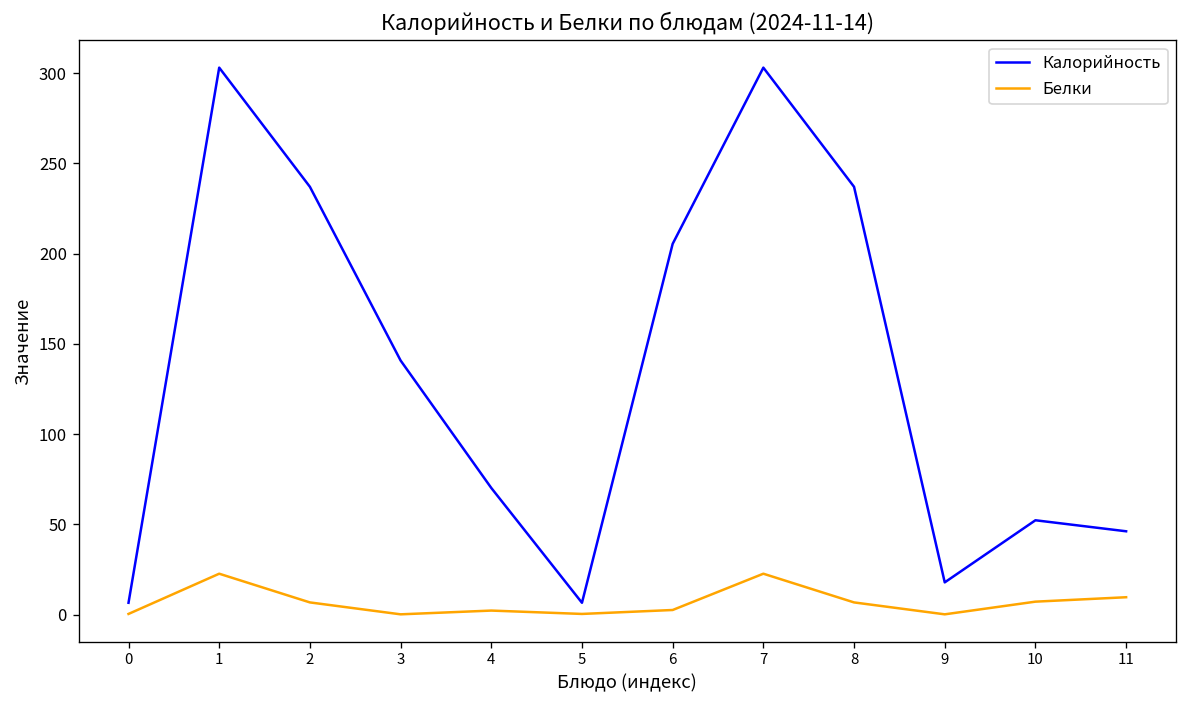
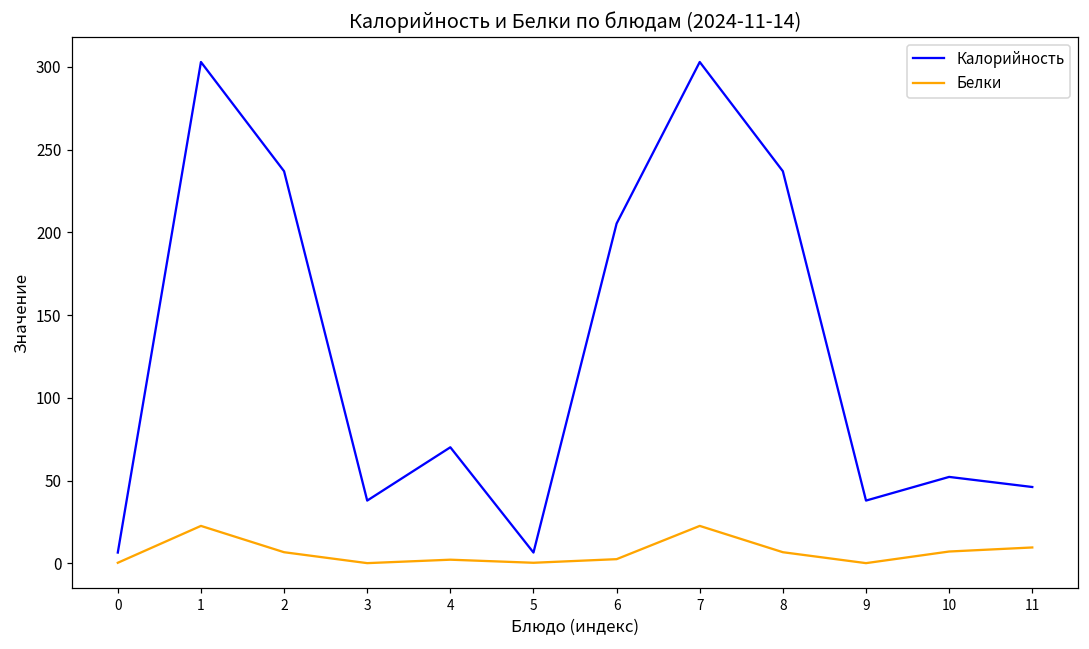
Калорийность, 3: 141 -> 38
Калорийность, 9: 18 -> 38
